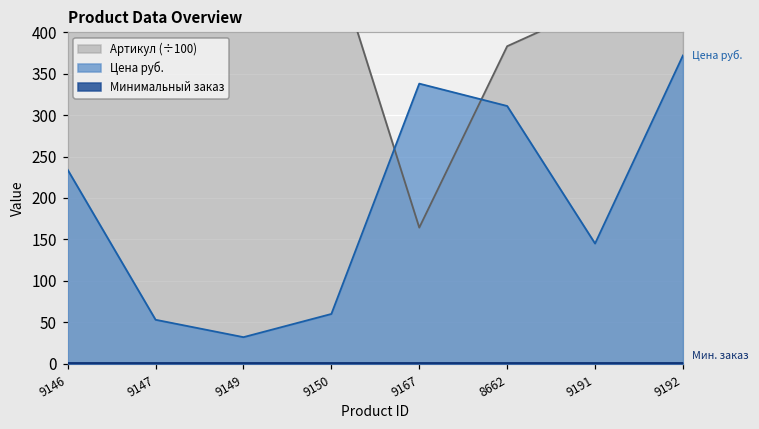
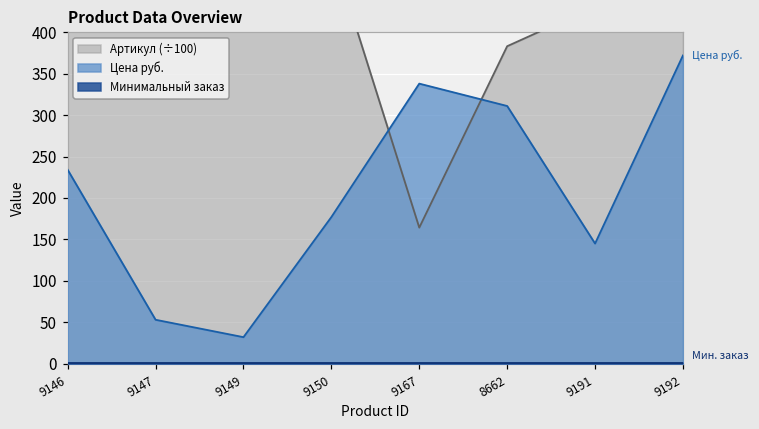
Цена руб., 9150: 60 -> 180
